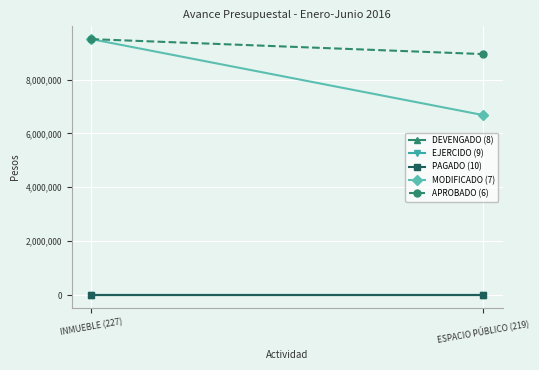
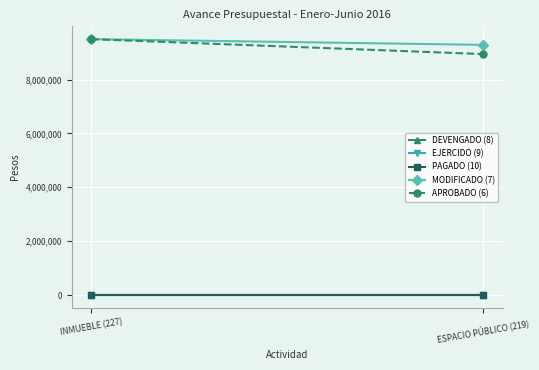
MODIFICADO (7), ESPACIO PÚBLICO (219): 6,700,000 -> 9,300,000
